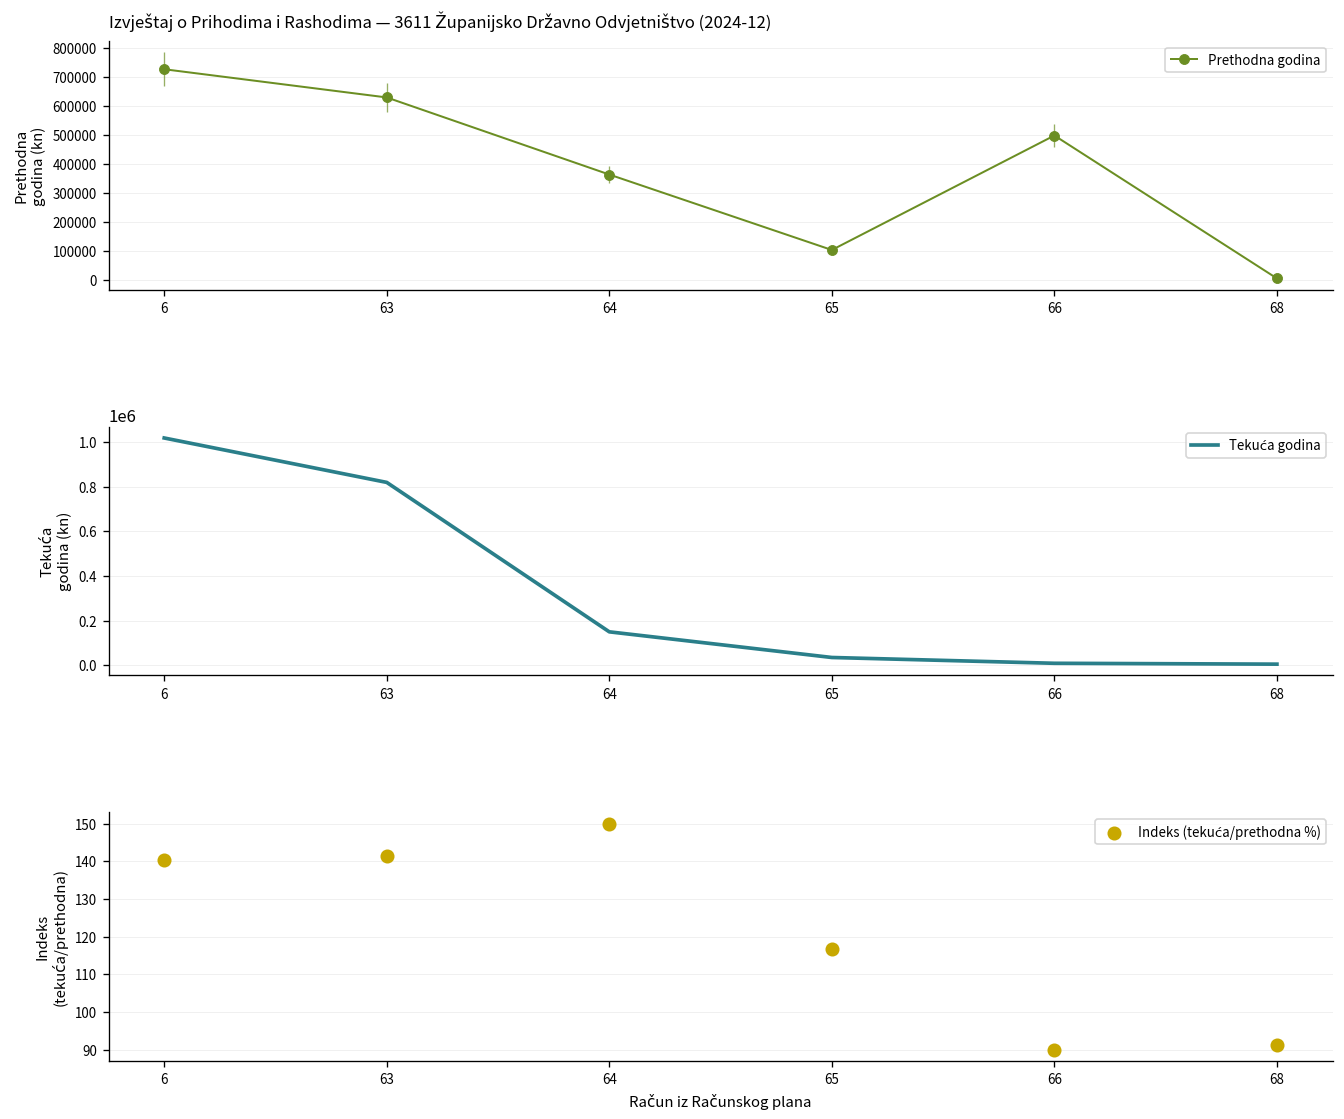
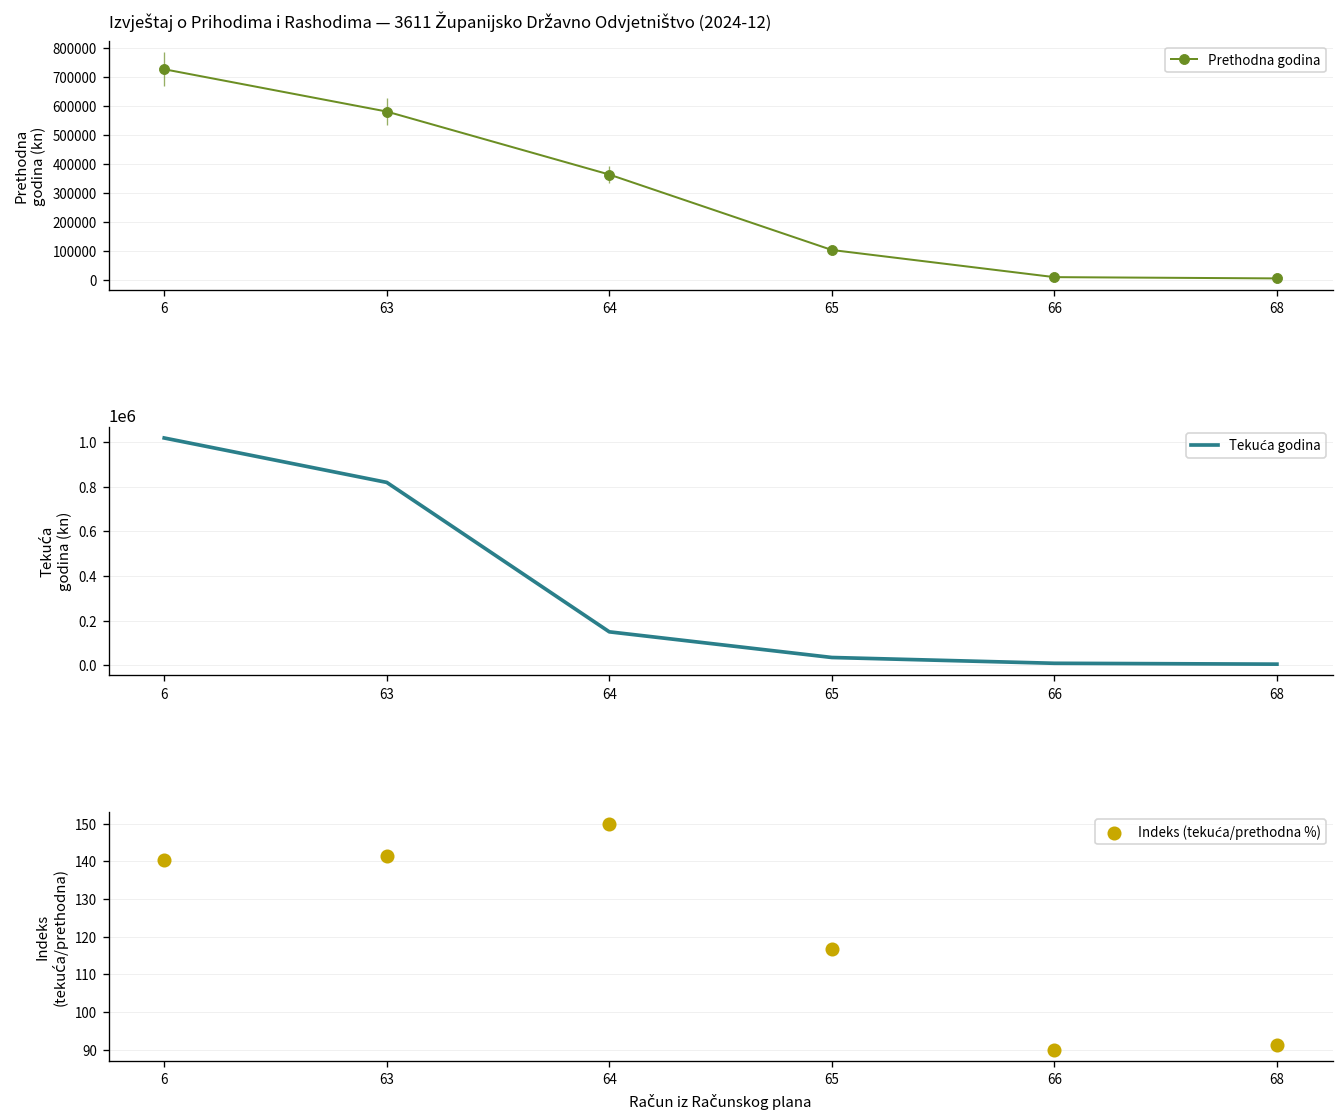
Izvještaj o Prihodima i Rashodima — 3611 Županijsko Državno Odvjetništvo (2024-12), 63: 630000 -> 580000
Izvještaj o Prihodima i Rashodima — 3611 Županijsko Državno Odvjetništvo (2024-12), 66: 500000 -> 10000
